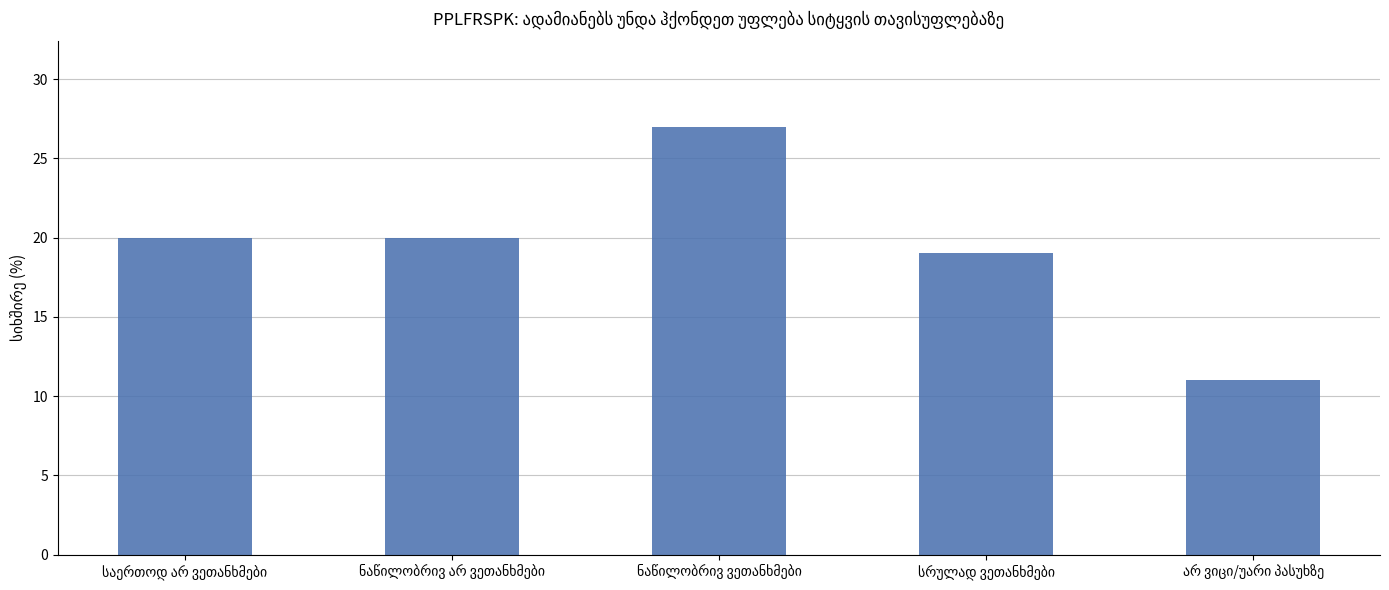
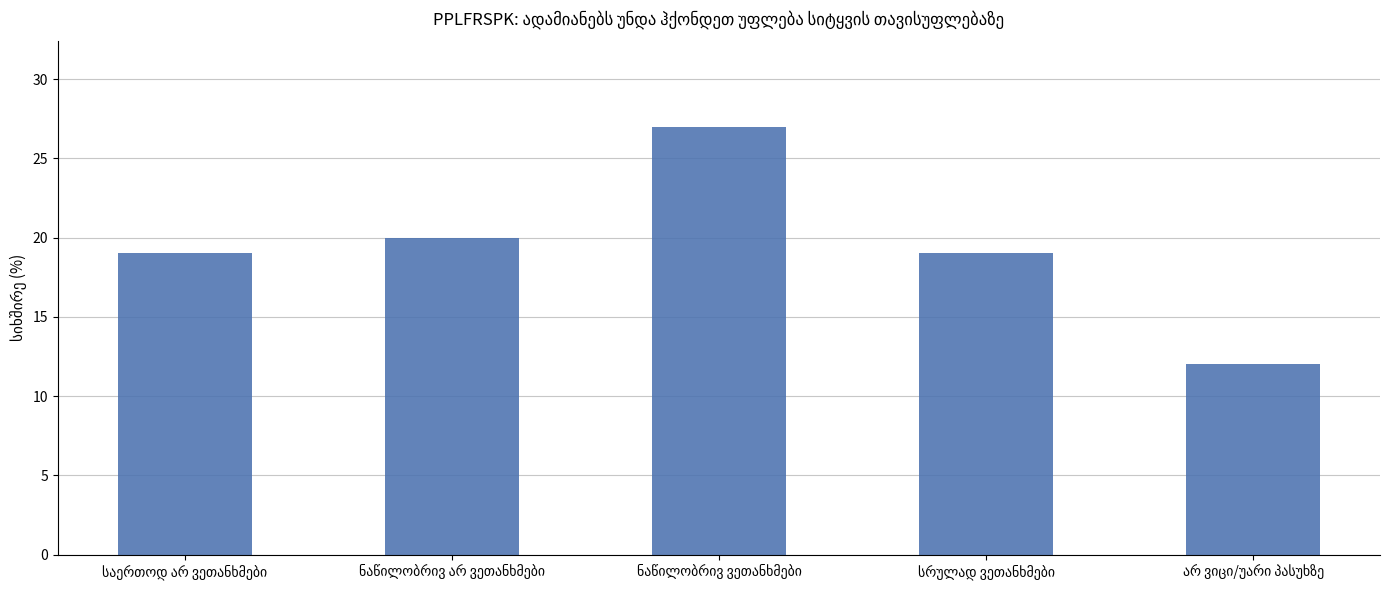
საერთოდ არ ვეთანხმები: 20 -> 19
არ ვიცი/უარი პასუხზე: 11 -> 12
